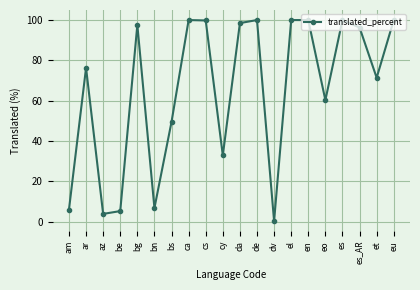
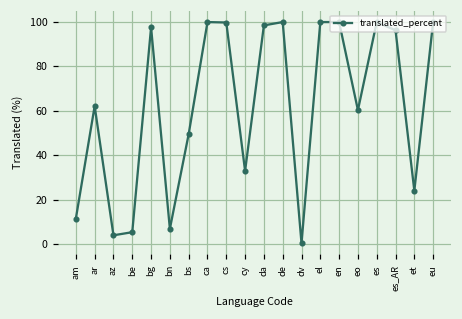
am: 6 -> 11
ar: 76 -> 62
et: 71 -> 24
